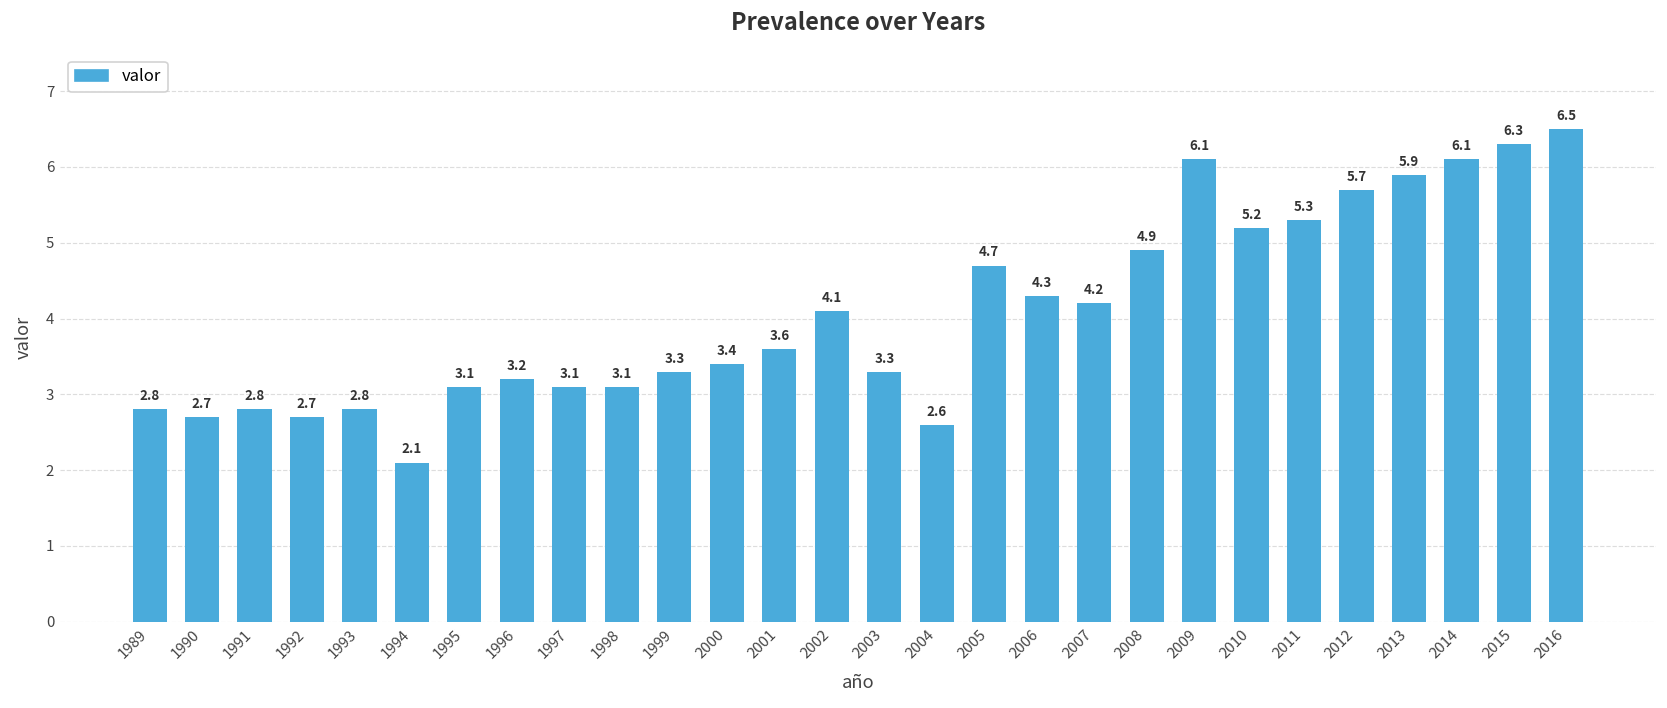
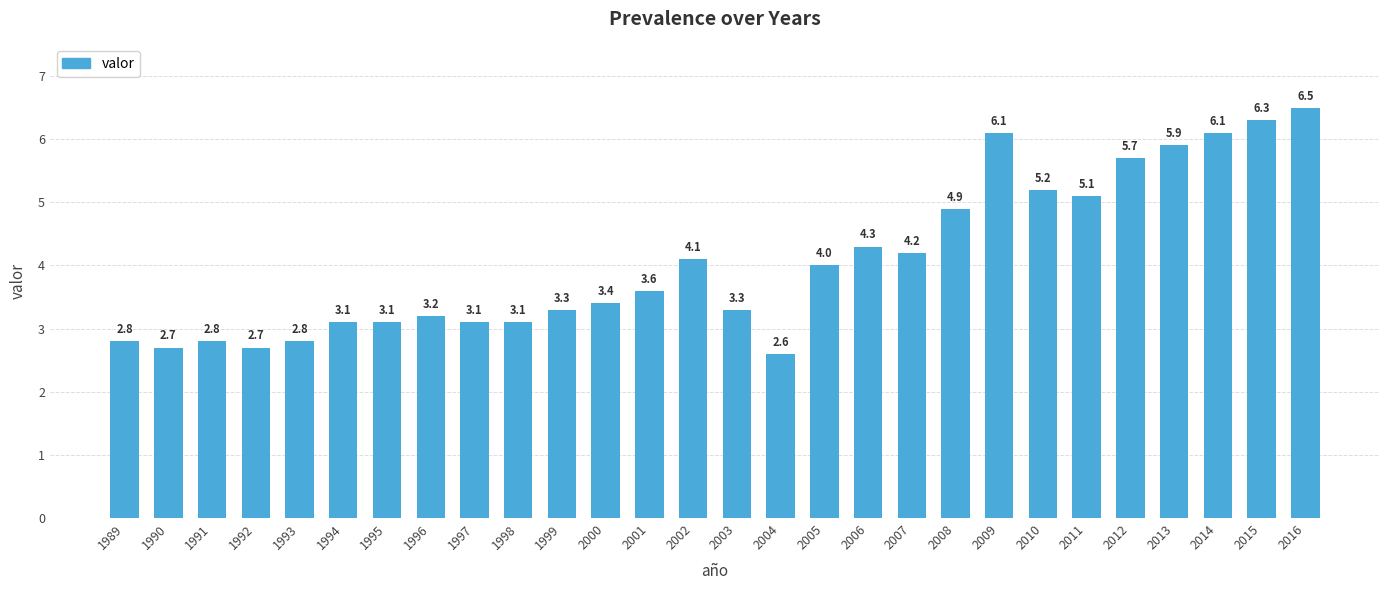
1994: 2.1 -> 3.1
2005: 4.7 -> 4.0
2011: 5.3 -> 5.1
